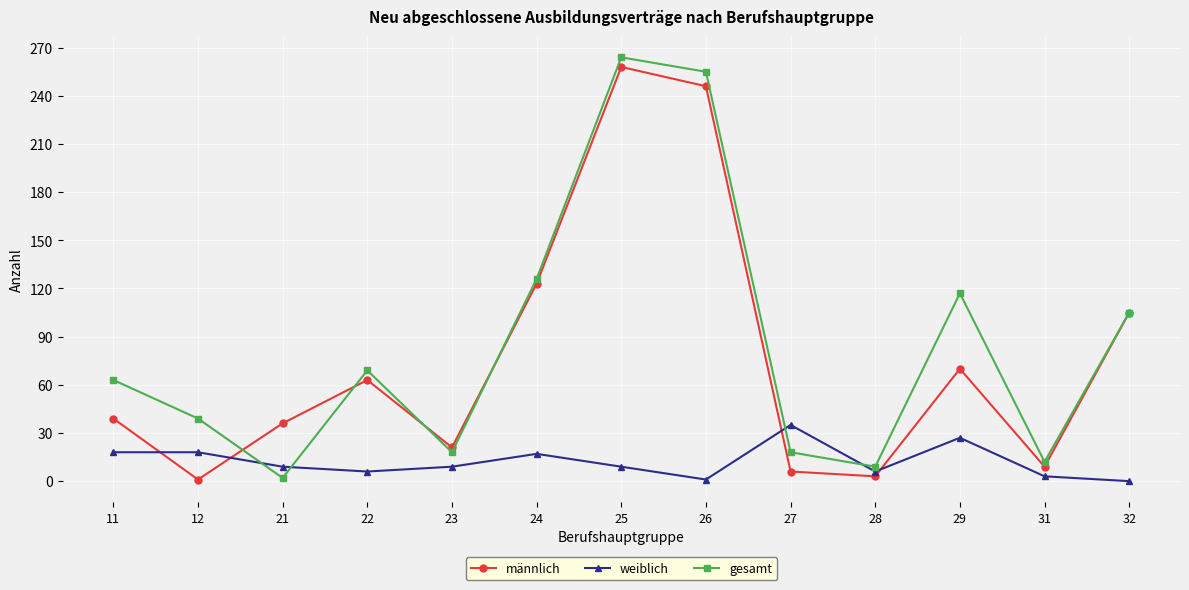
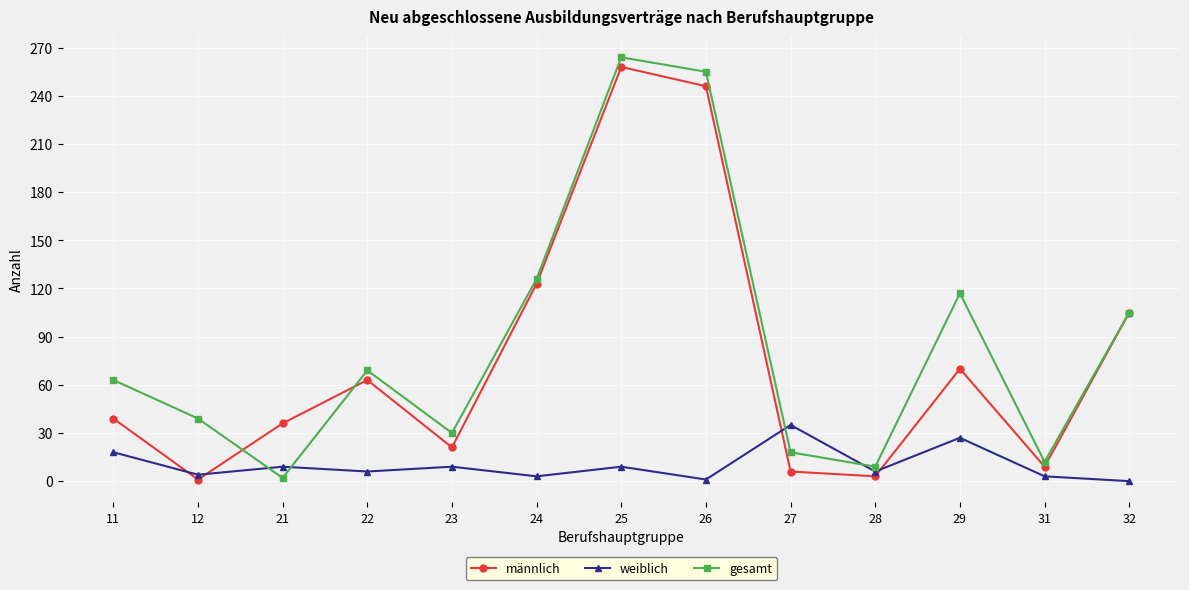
weiblich, 12: 18 -> 4
gesamt, 23: 18 -> 30
weiblich, 24: 17 -> 3
